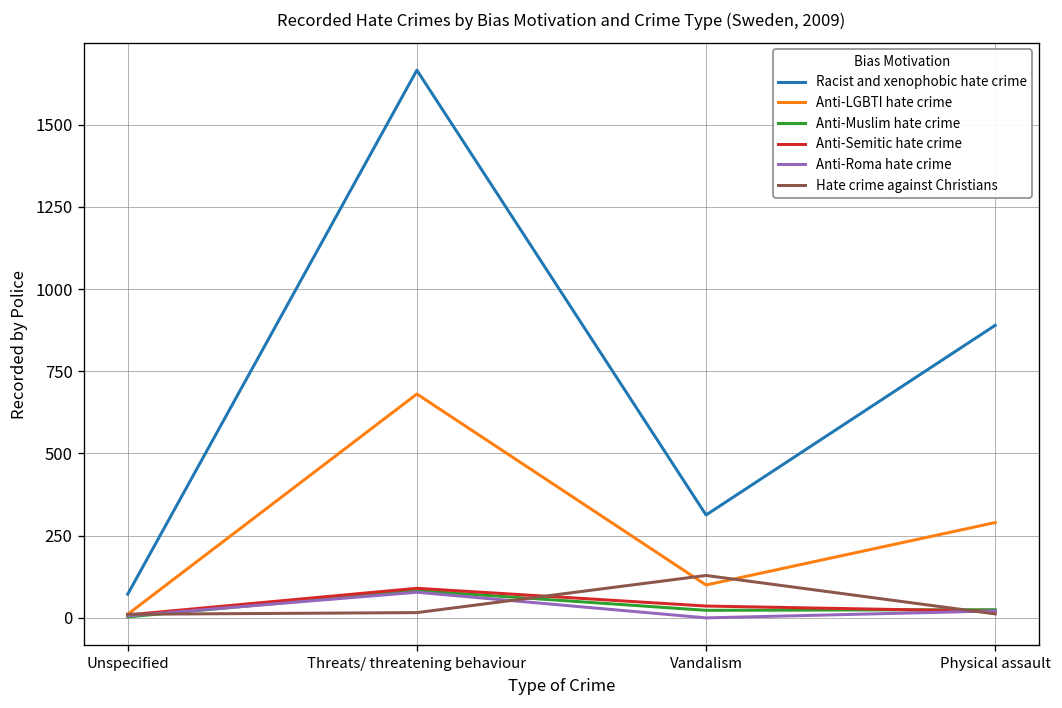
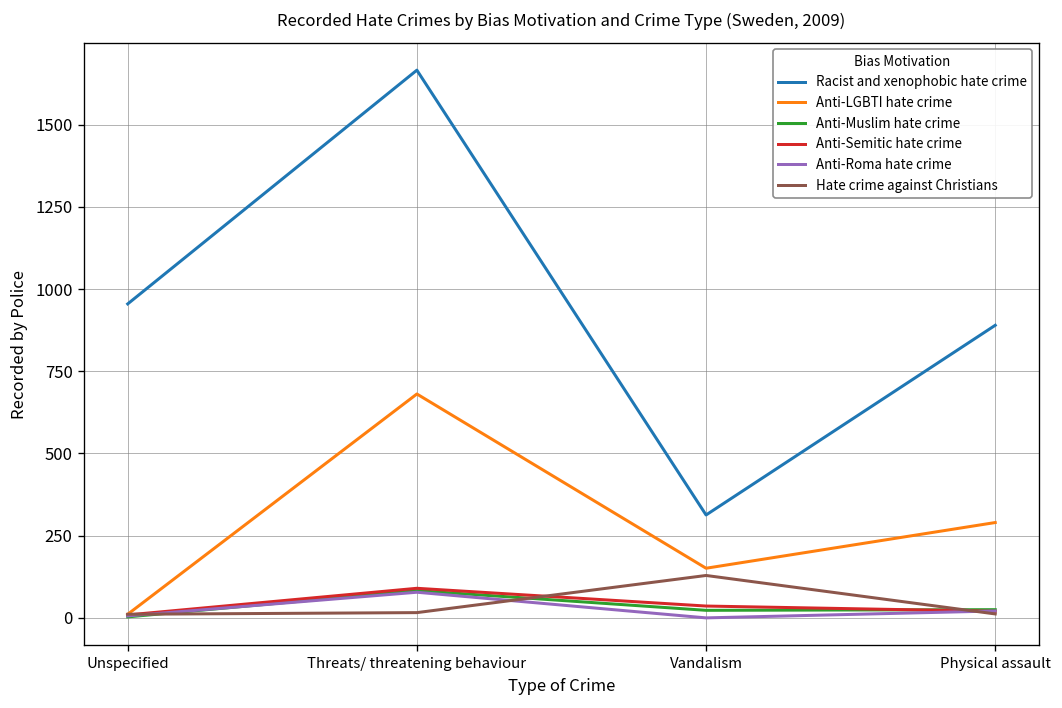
Racist and xenophobic hate crime, Unspecified: 70 -> 960
Anti-LGBTI hate crime, Vandalism: 100 -> 150
